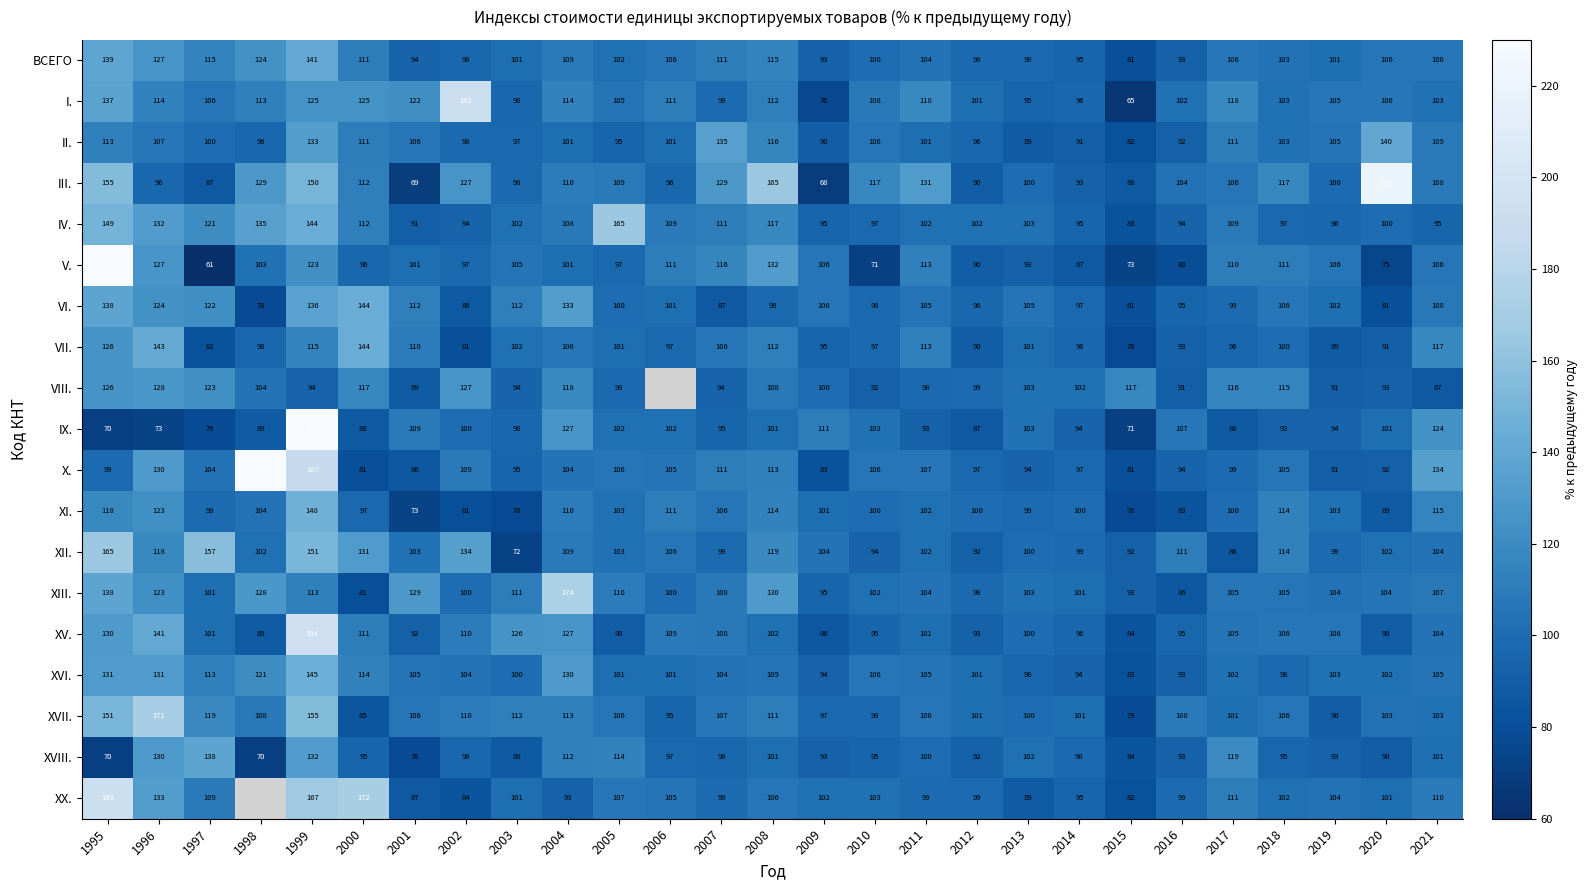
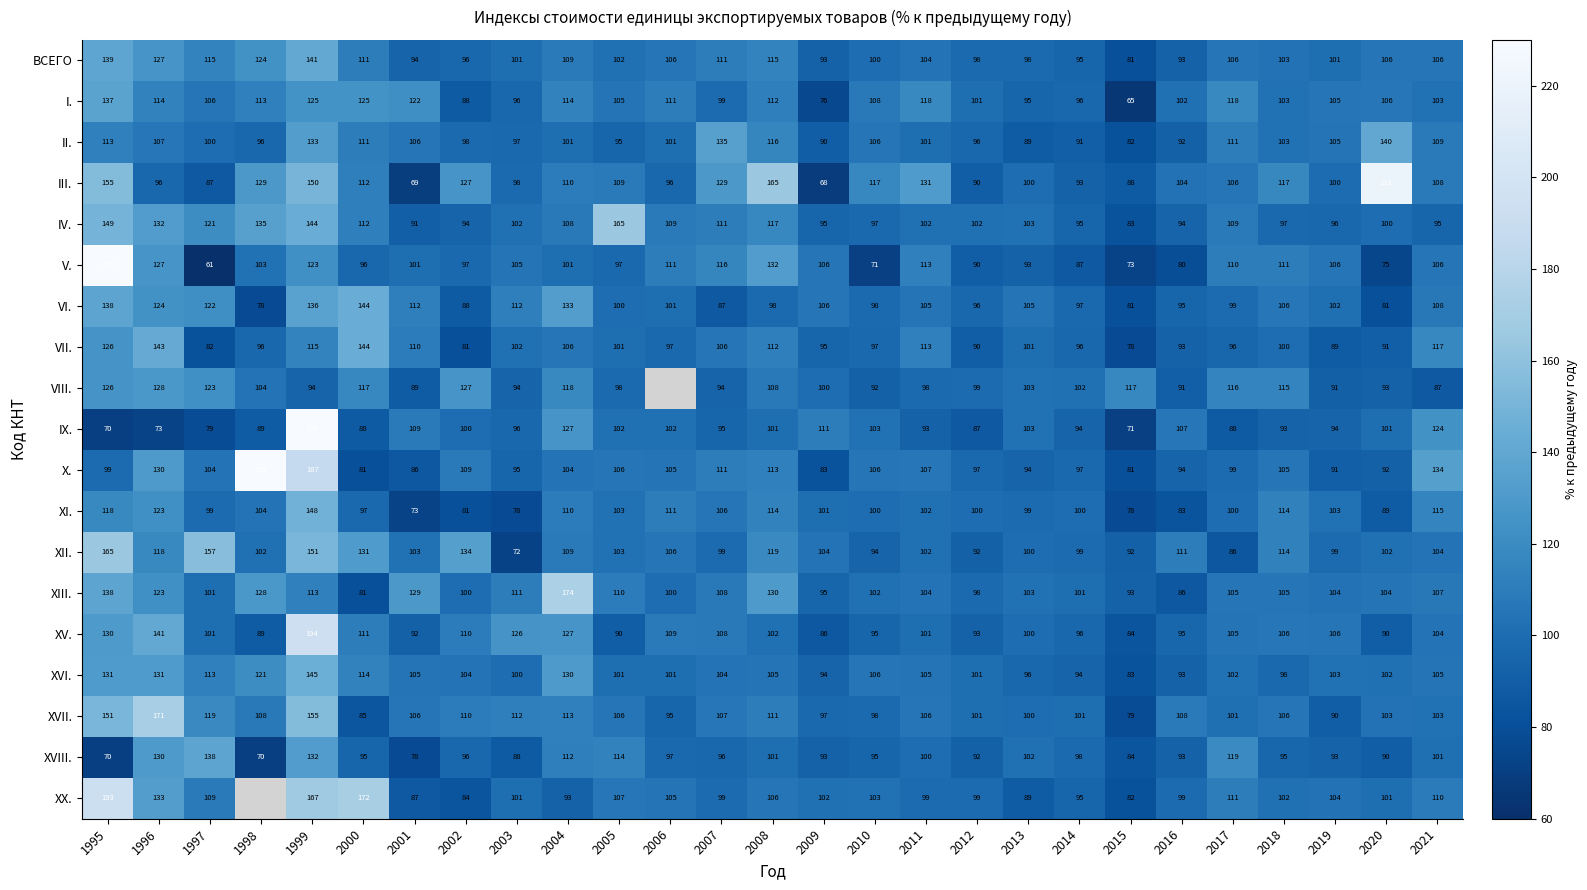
I., 2002: 192 -> 88
